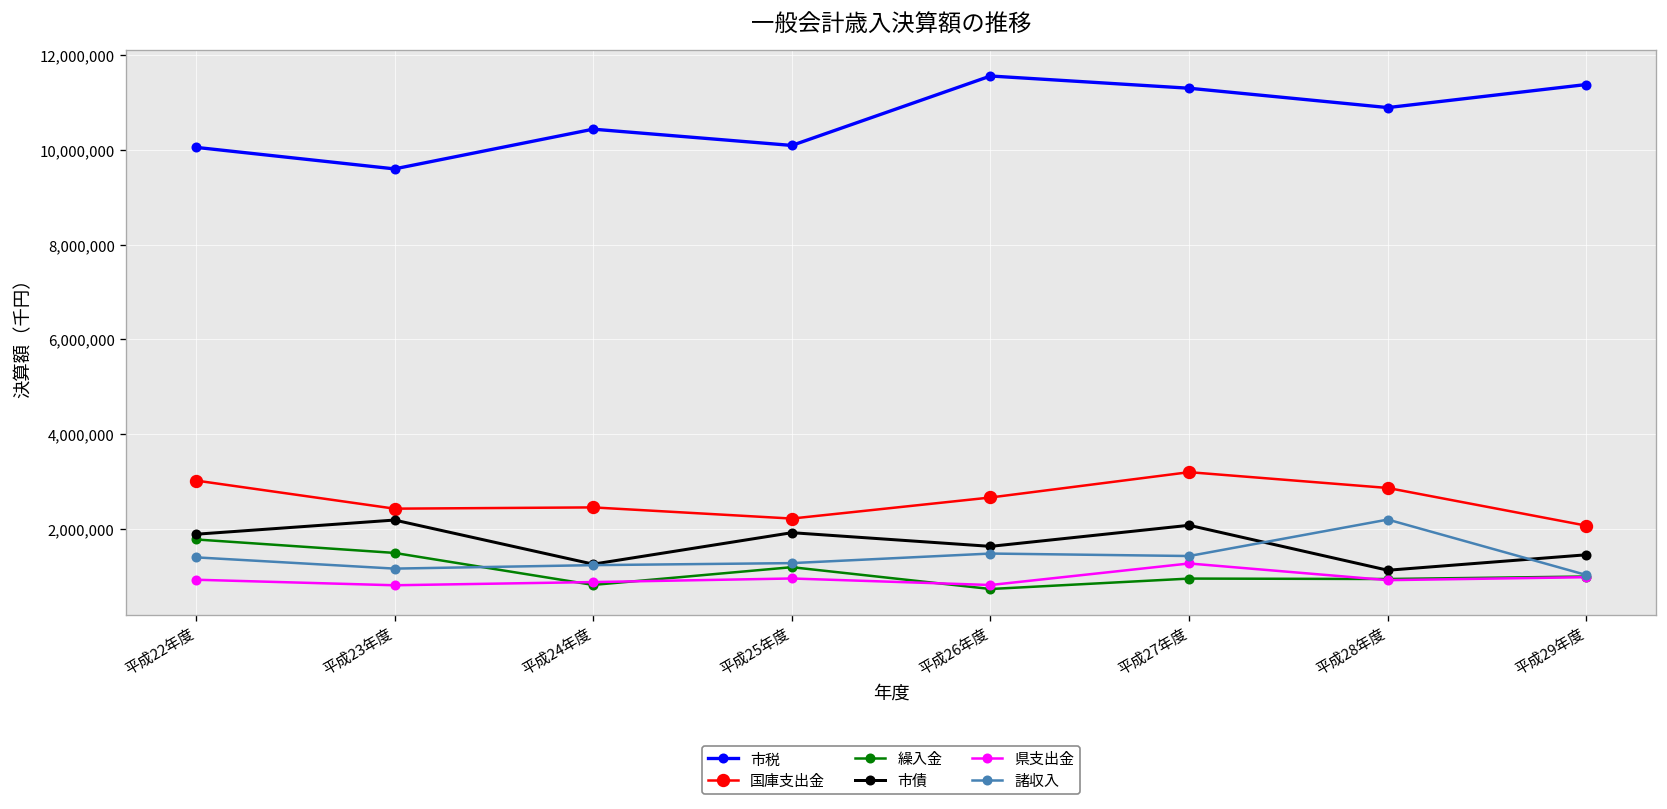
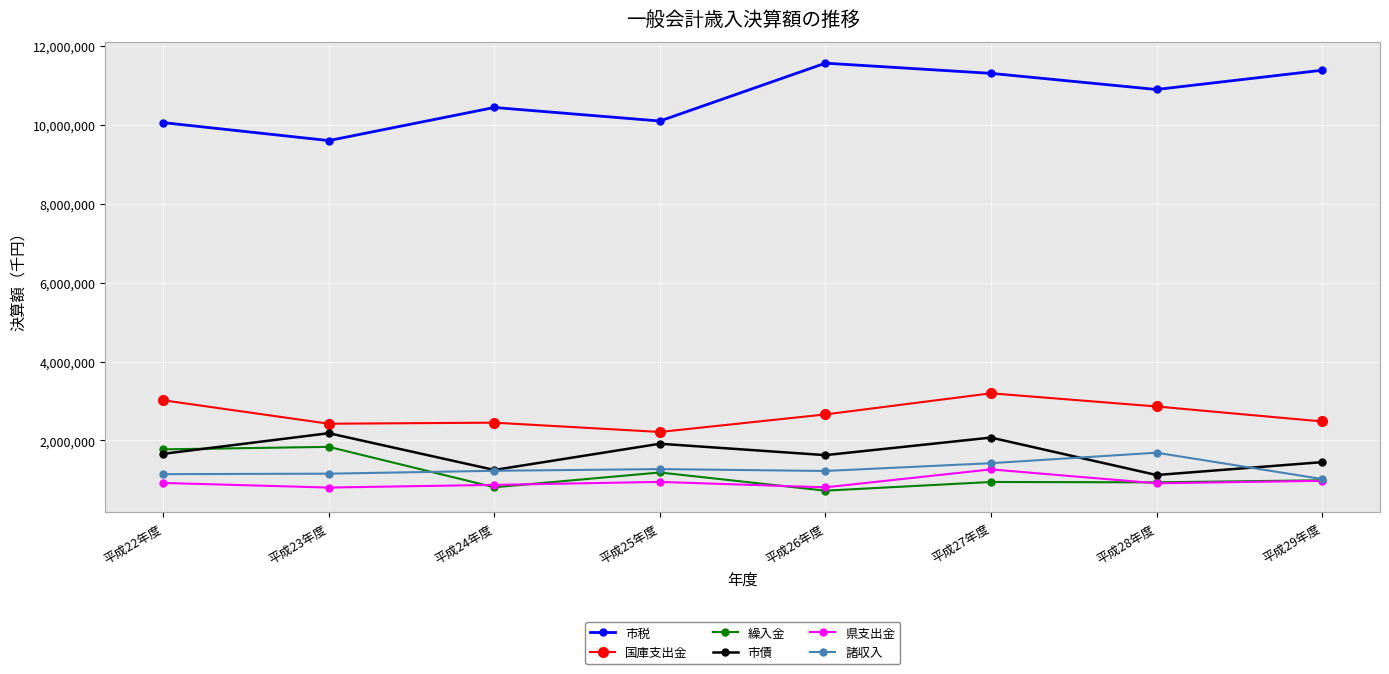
市債, 平成22年度: 1,900,000 -> 1,700,000
諸収入, 平成22年度: 1,400,000 -> 1,100,000
繰入金, 平成23年度: 1,500,000 -> 1,800,000
諸収入, 平成26年度: 1,500,000 -> 1,200,000
諸収入, 平成28年度: 2,200,000 -> 1,700,000
国庫支出金, 平成29年度: 2,100,000 -> 2,500,000
